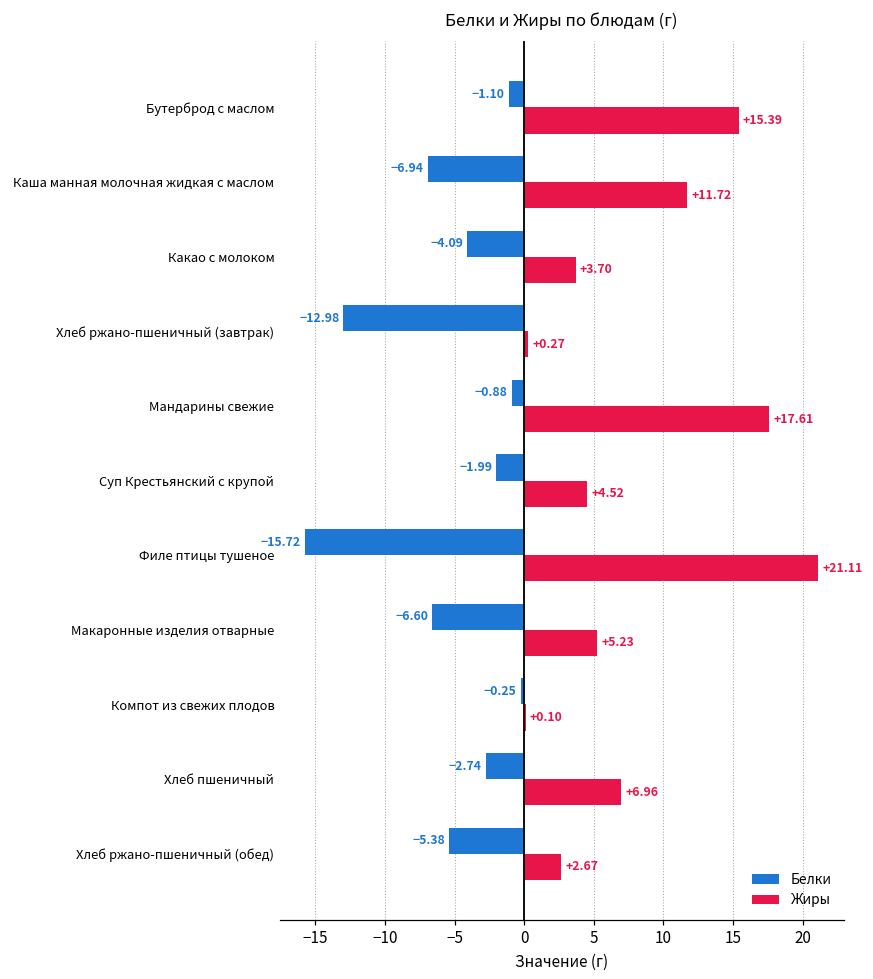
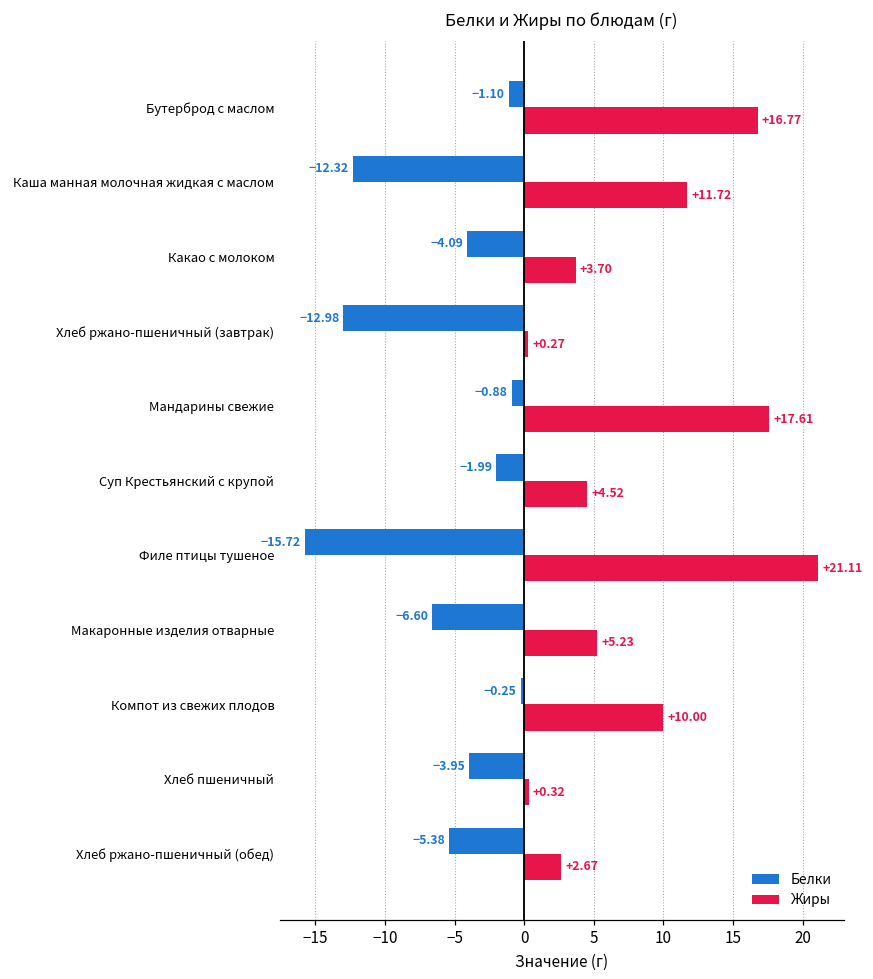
Жиры, Бутерброд с маслом: +15.39 -> +16.77
Белки, Каша манная молочная жидкая с маслом: -6.94 -> -12.32
Жиры, Компот из свежих плодов: +0.10 -> +10.00
Белки, Хлеб пшеничный: -2.74 -> -3.95
Жиры, Хлеб пшеничный: +6.96 -> +0.32
